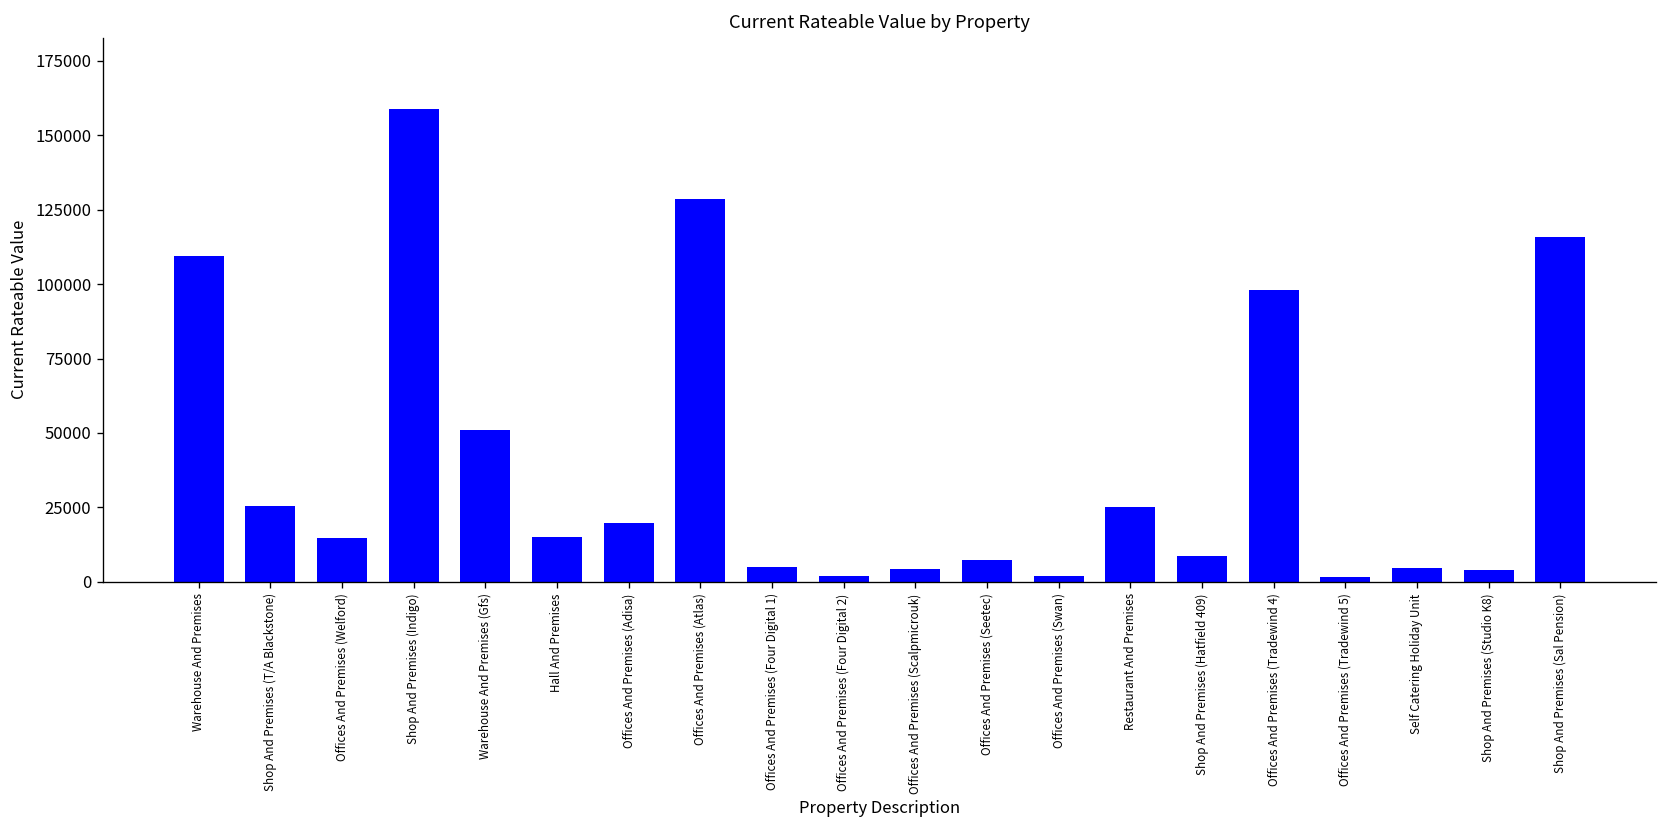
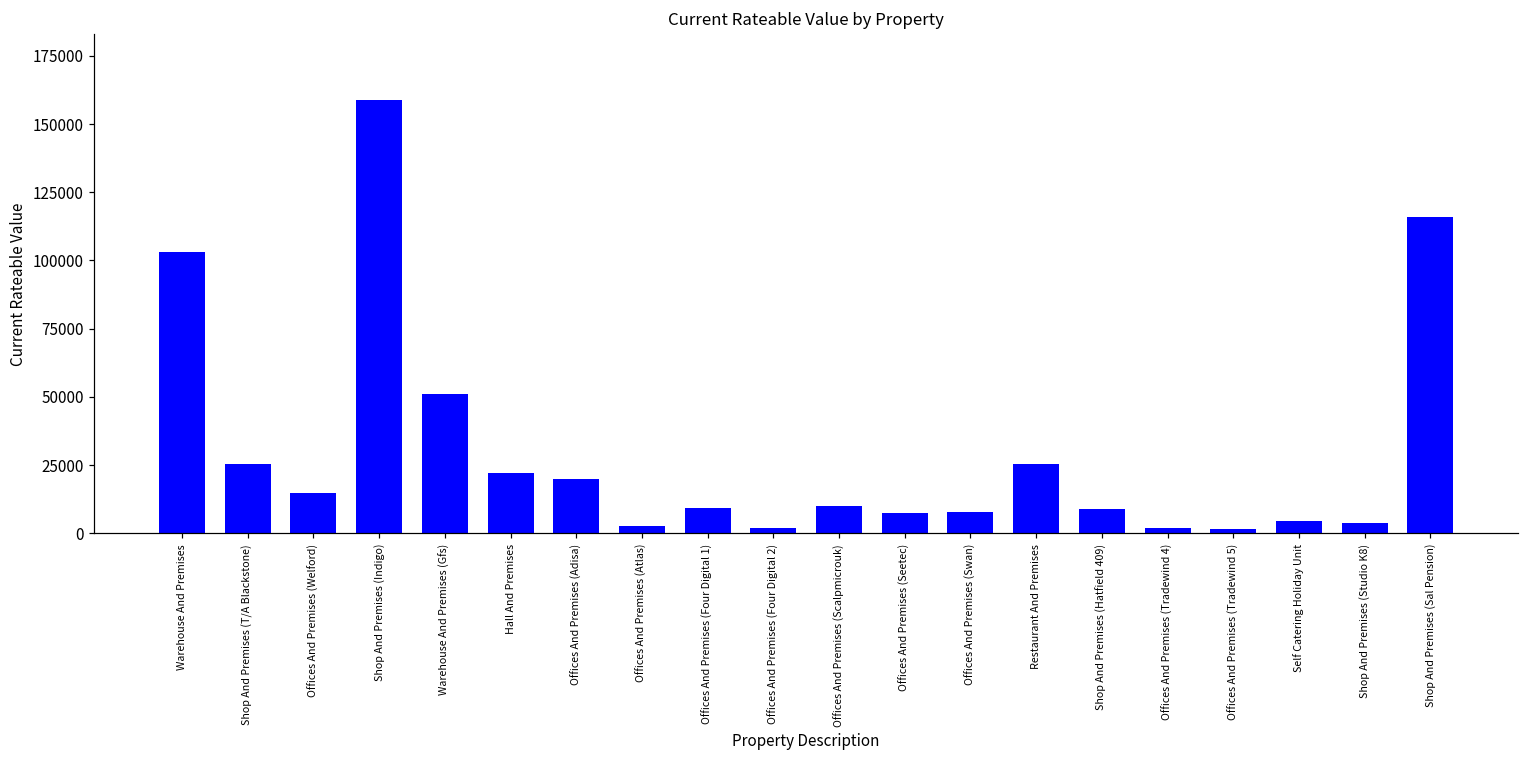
Warehouse And Premises: 109000 -> 103000
Hall And Premises: 15000 -> 22000
Offices And Premises (Atlas): 129000 -> 3000
Offices And Premises (Four Digital 1): 5000 -> 9000
Offices And Premises (Scalpmicrouk): 4000 -> 10000
Offices And Premises (Swan): 2000 -> 8000
Offices And Premises (Tradewind 4): 98000 -> 2000
